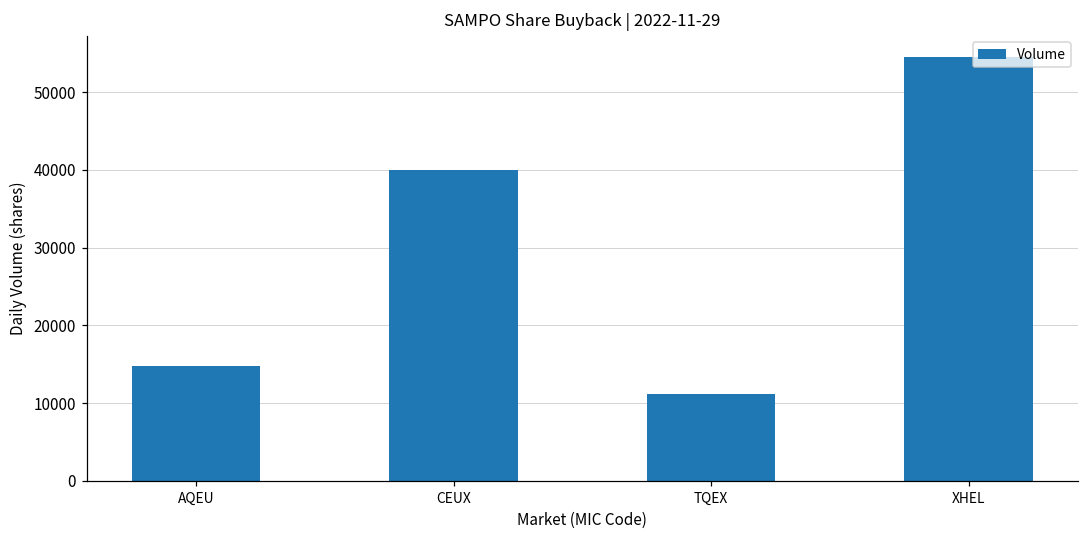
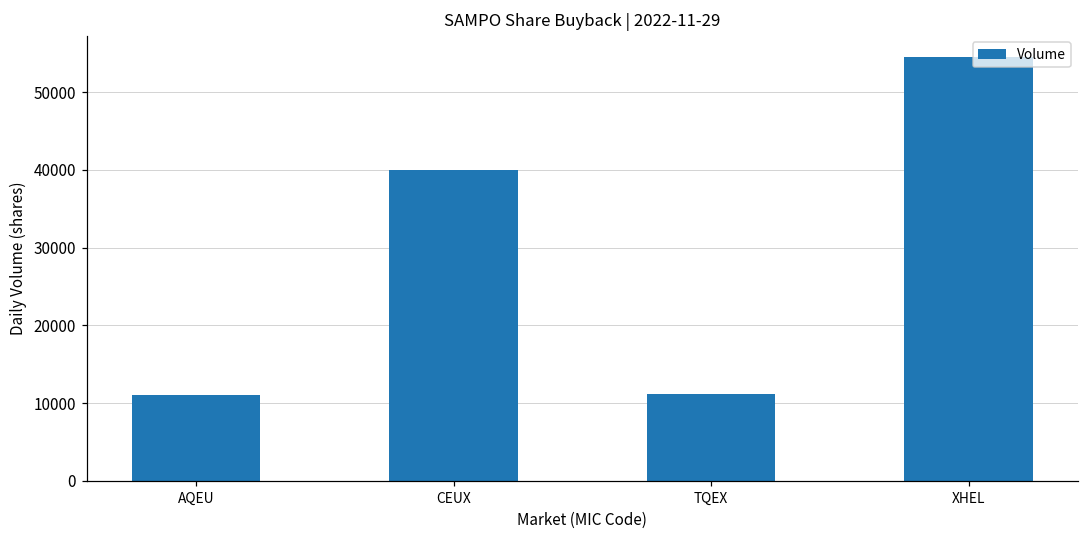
AQEU: 15000 -> 11000
